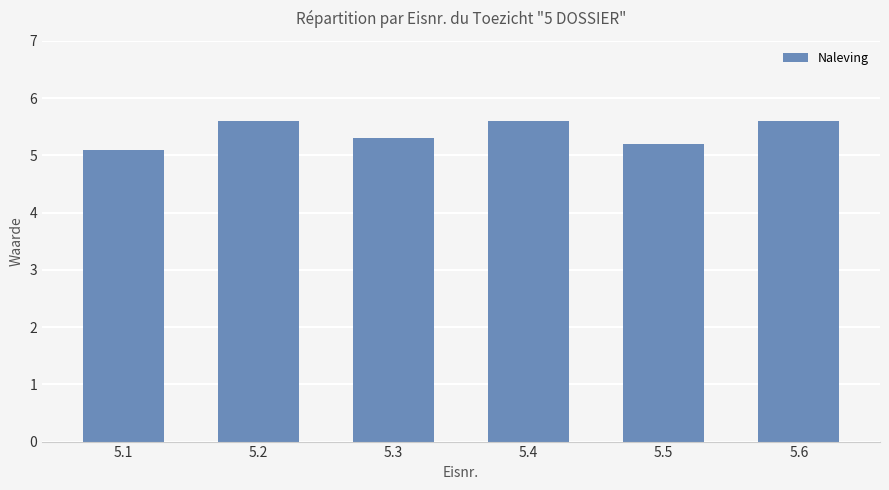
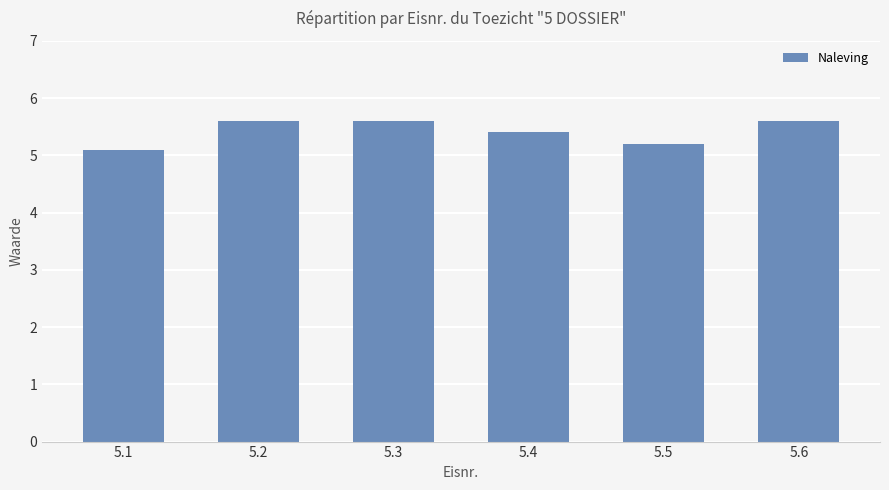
5.3: 5.3 -> 5.6
5.4: 5.6 -> 5.4
